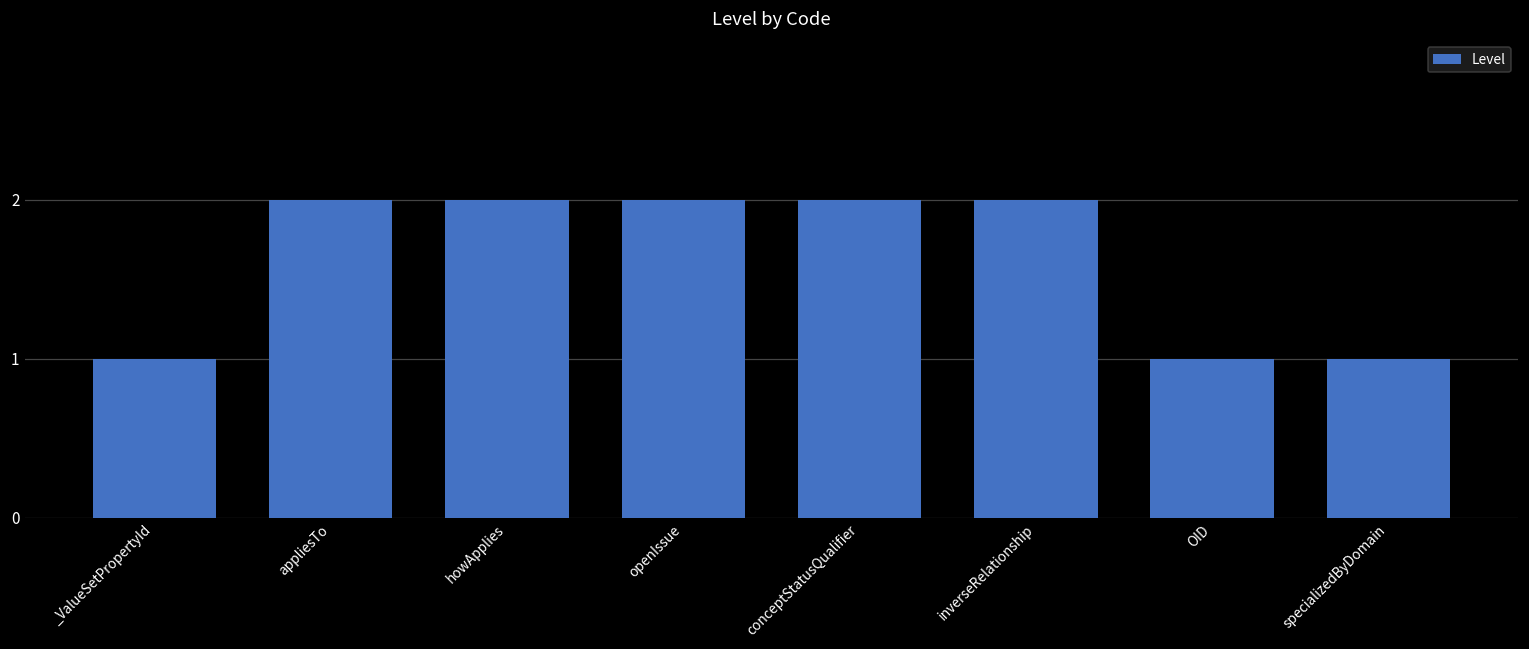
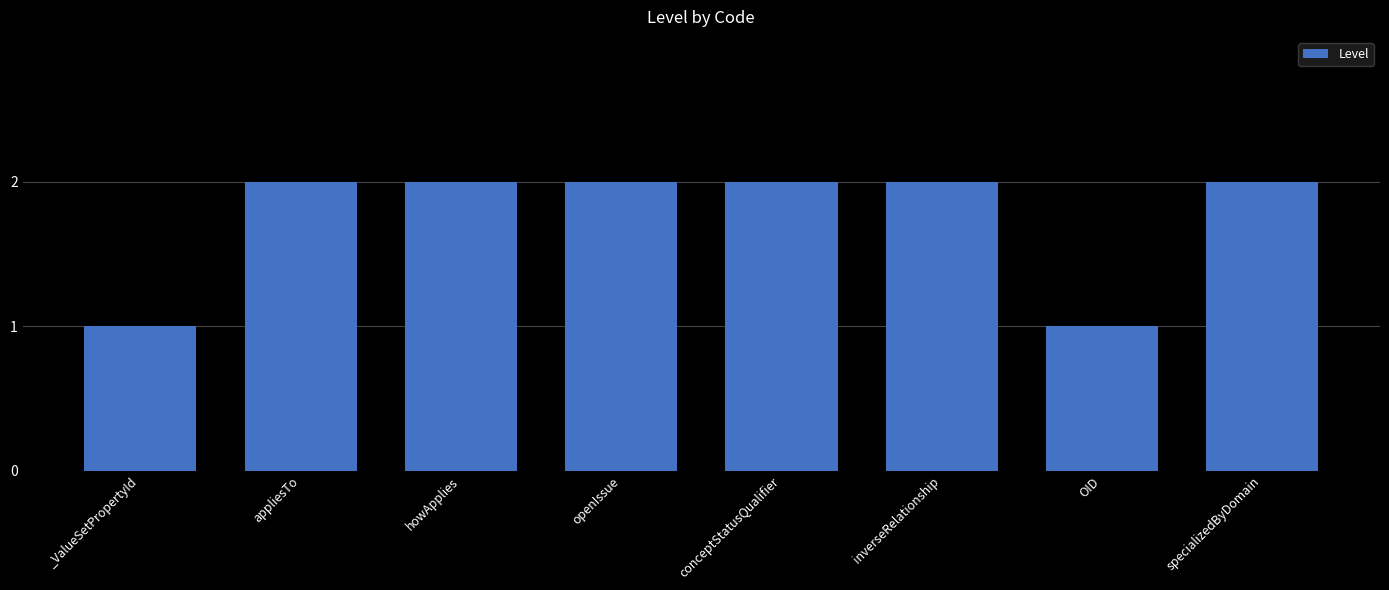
specializedByDomain: 1 -> 2
